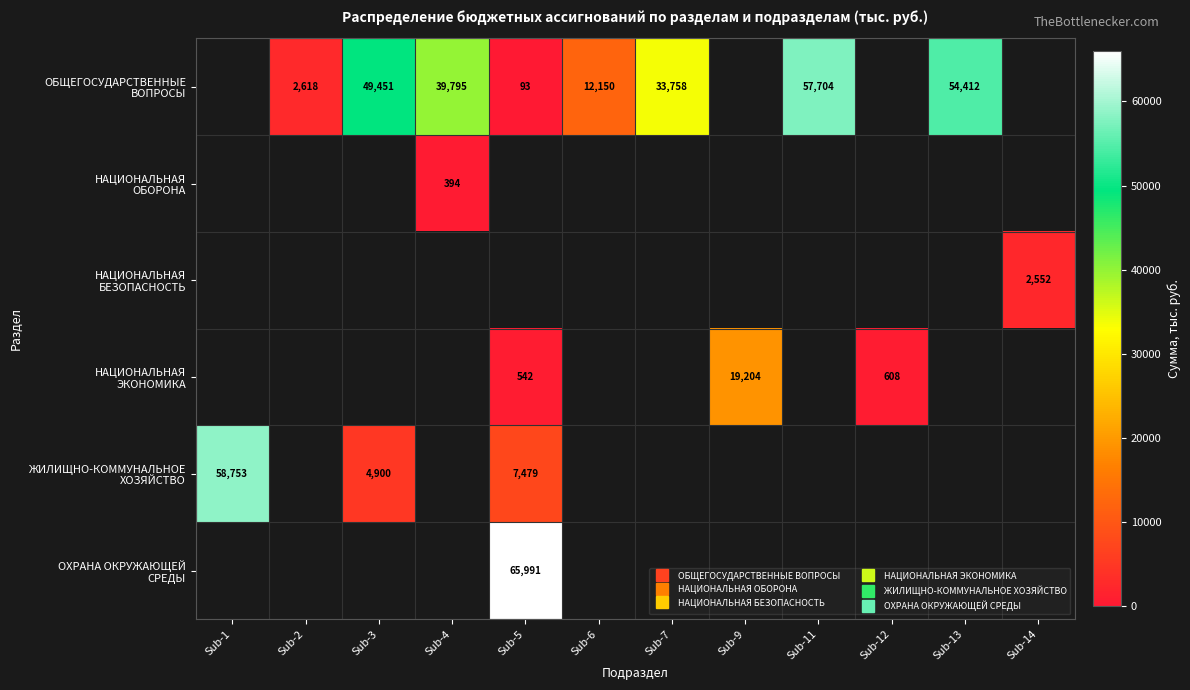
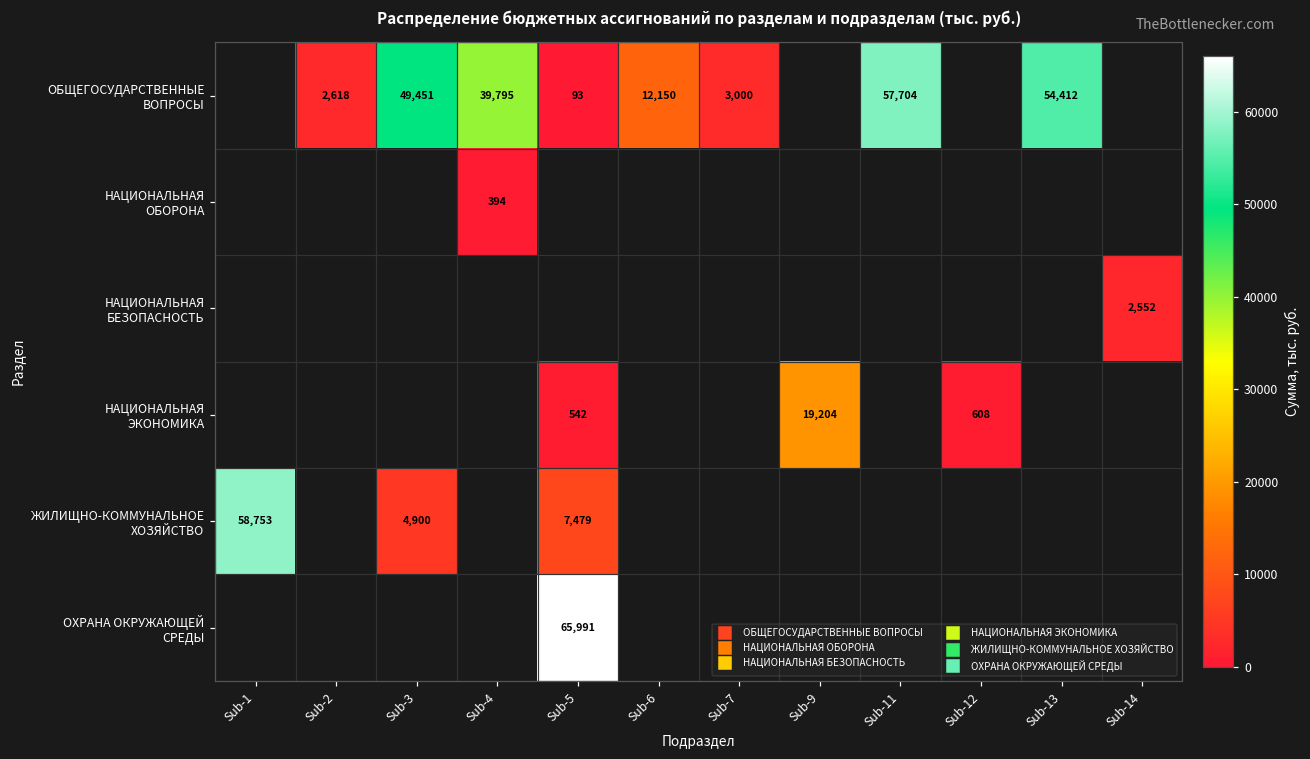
ОБЩЕГОСУДАРСТВЕННЫЕ ВОПРОСЫ, Sub-7: 33,758 -> 3,000
